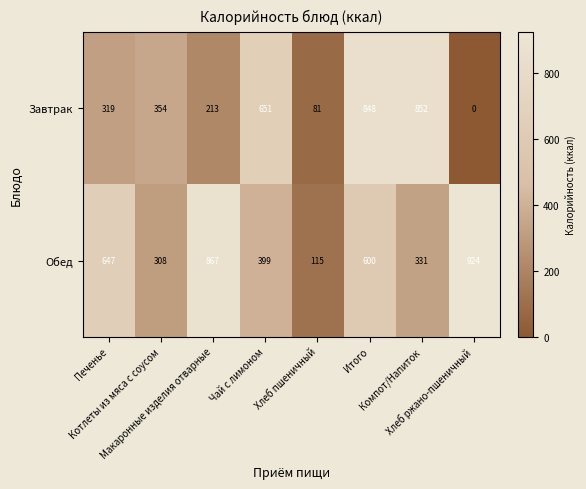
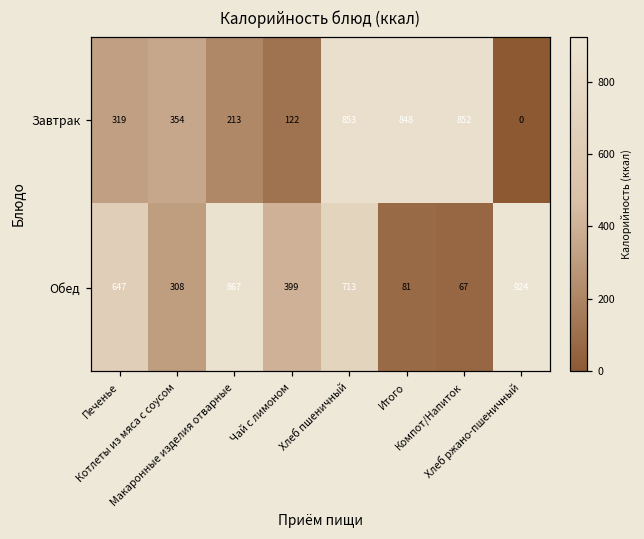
Завтрак, Чай с лимоном: 651 -> 122
Завтрак, Хлеб пшеничный: 81 -> 853
Обед, Хлеб пшеничный: 115 -> 713
Обед, Итого: 600 -> 81
Обед, Компот/Напиток: 331 -> 67
